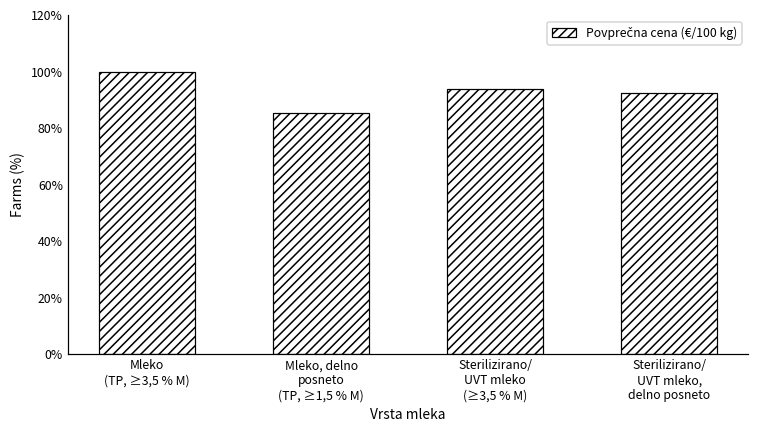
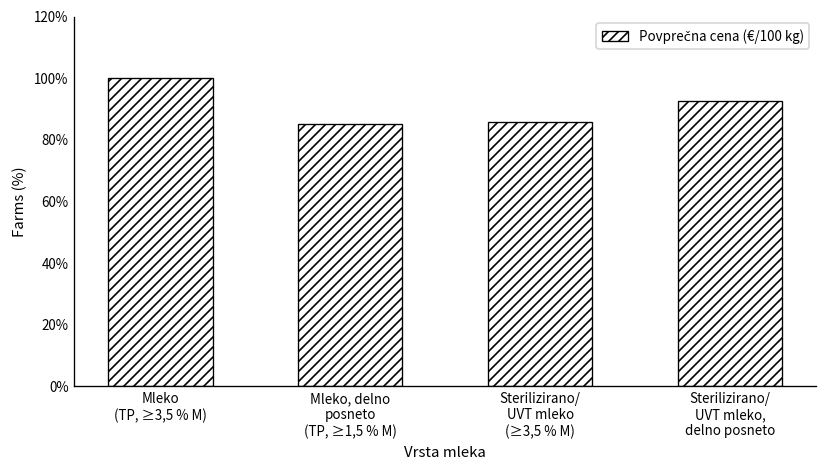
Sterilizirano/ UVT mleko (≥3,5 % M): 94% -> 86%
